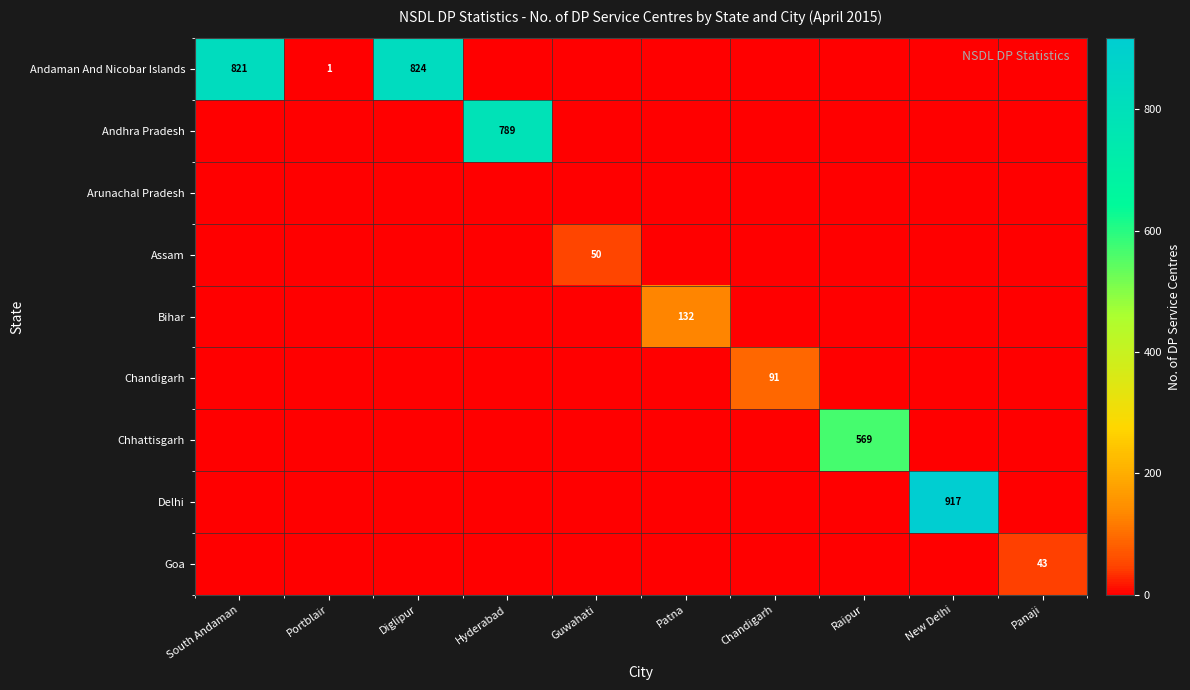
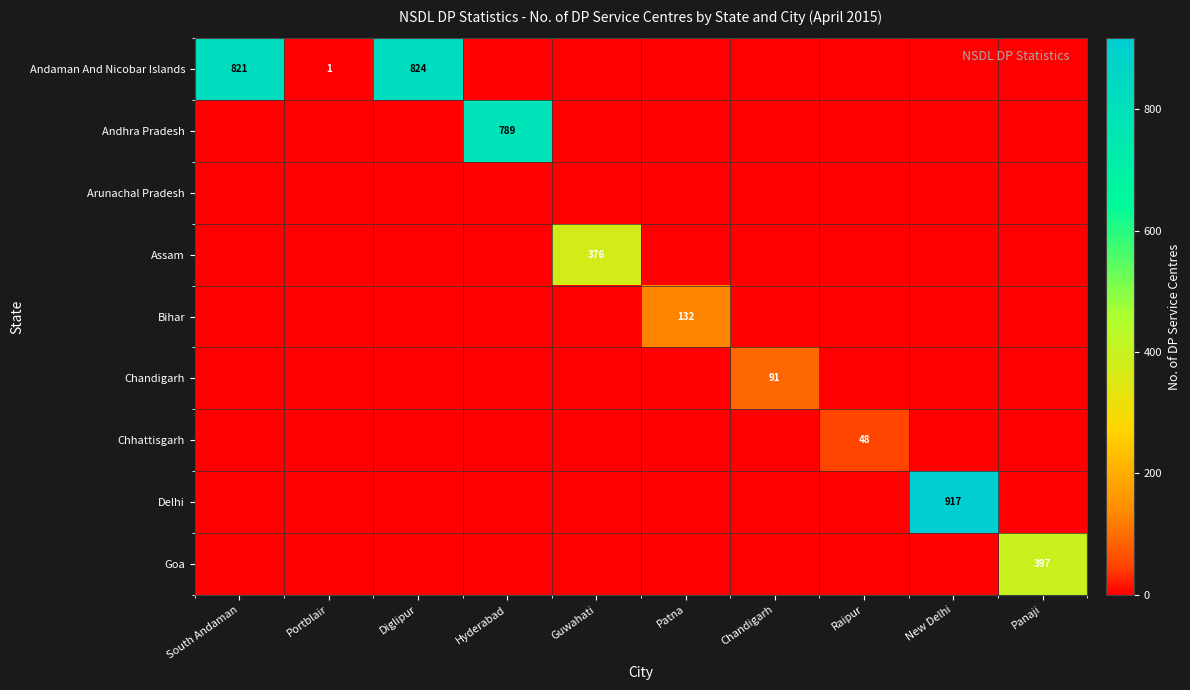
Assam, Guwahati: 50 -> 376
Chhattisgarh, Raipur: 569 -> 48
Goa, Panaji: 43 -> 397
